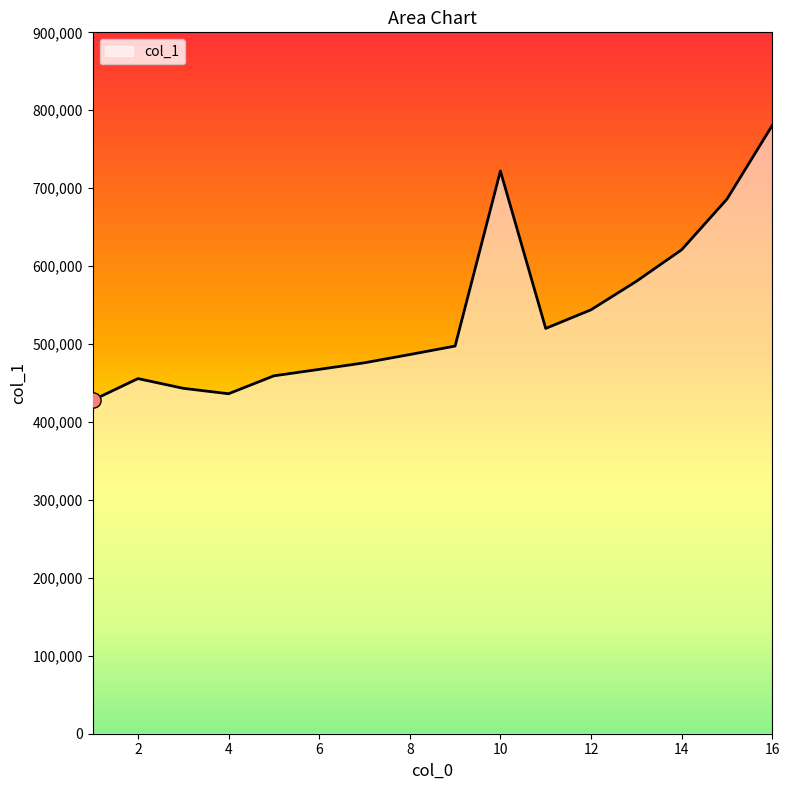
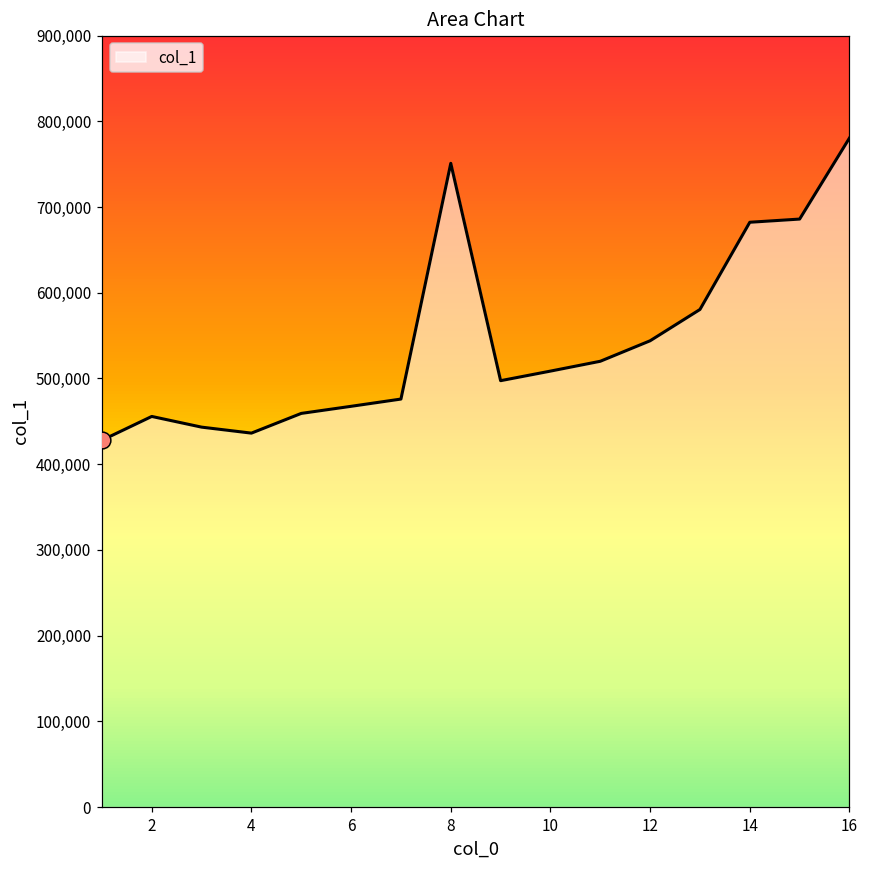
col_1, 8: 490,000 -> 750,000
col_1, 10: 720,000 -> 510,000
col_1, 14: 620,000 -> 680,000
